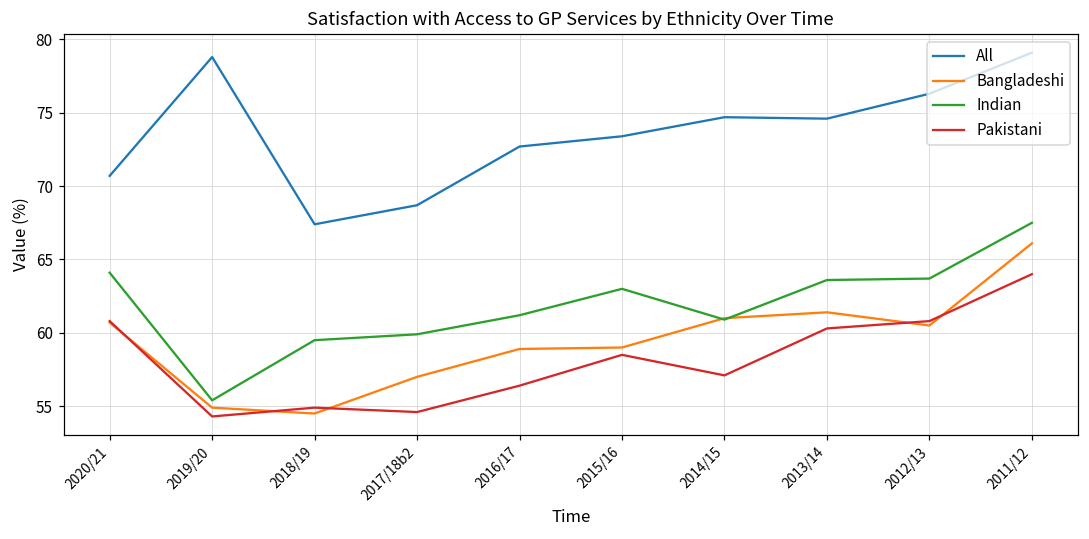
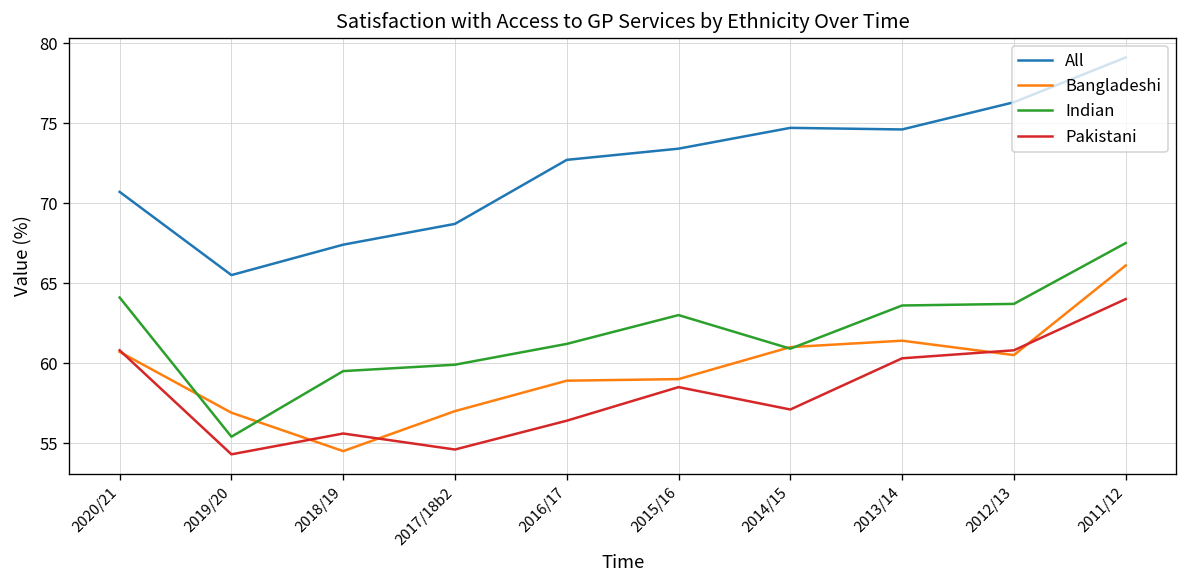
All, 2019/20: 78.8 -> 65.5
Bangladeshi, 2019/20: 54.9 -> 56.9
Pakistani, 2018/19: 54.9 -> 55.6
